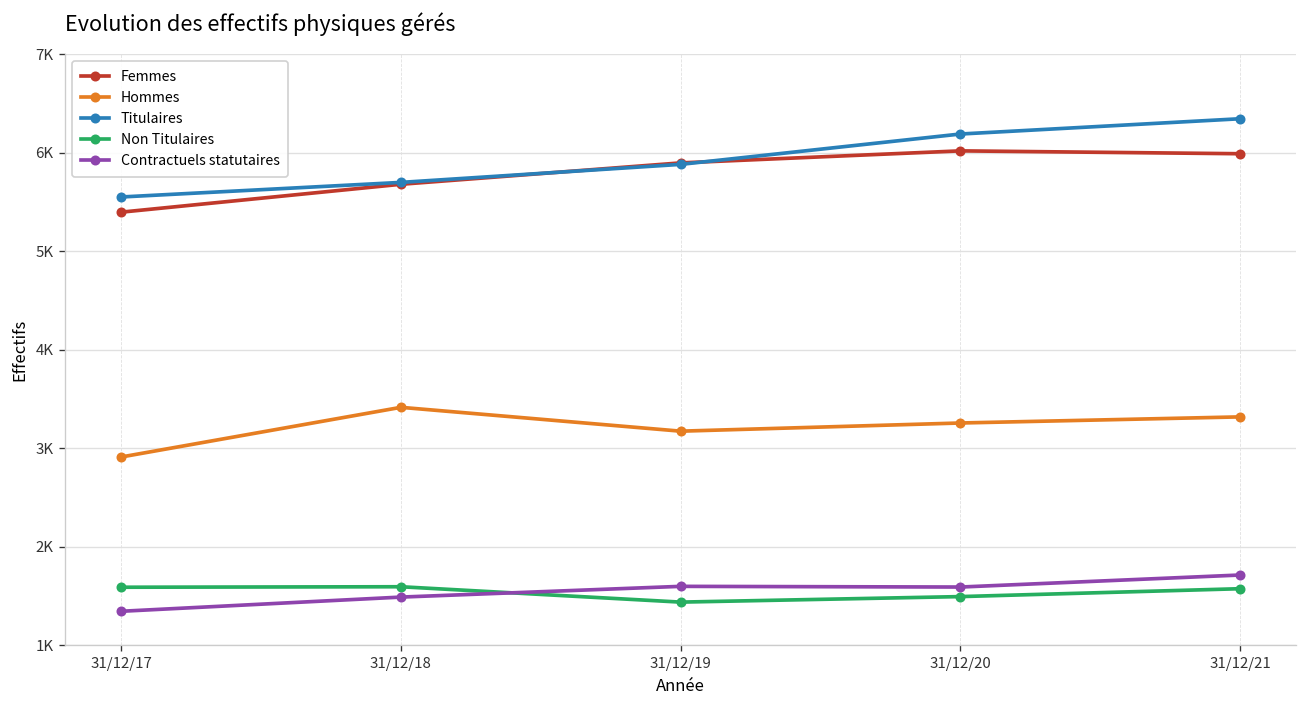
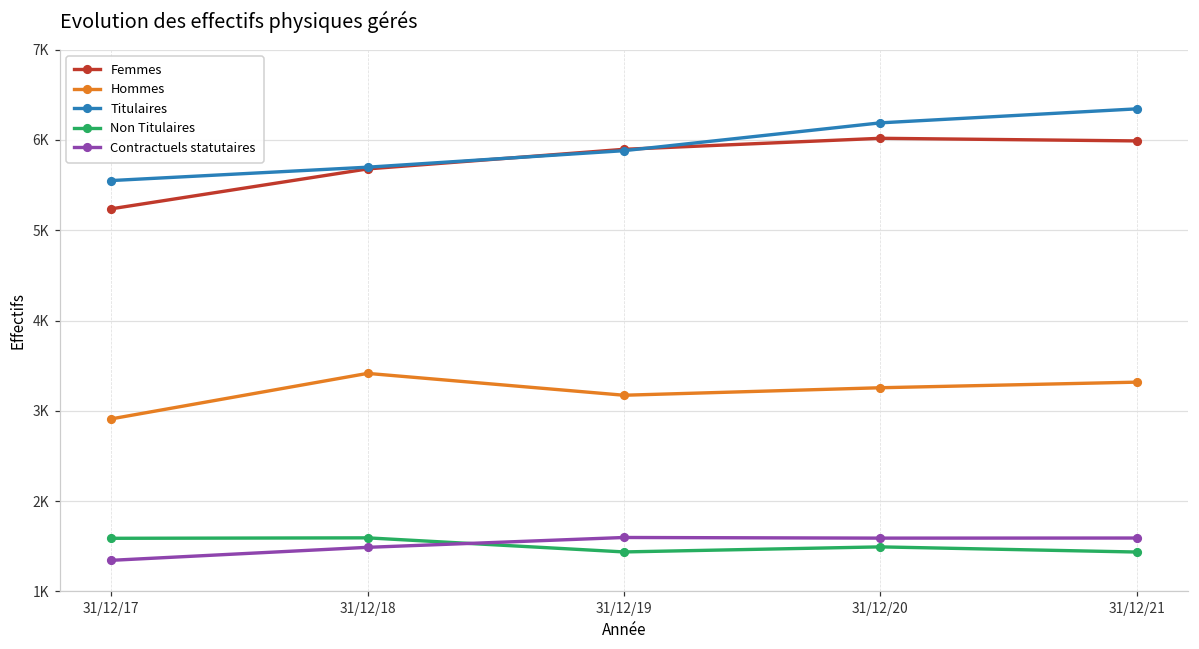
Femmes, 31/12/17: 5400 -> 5200
Non Titulaires, 31/12/21: 1600 -> 1400
Contractuels statutaires, 31/12/21: 1700 -> 1600
